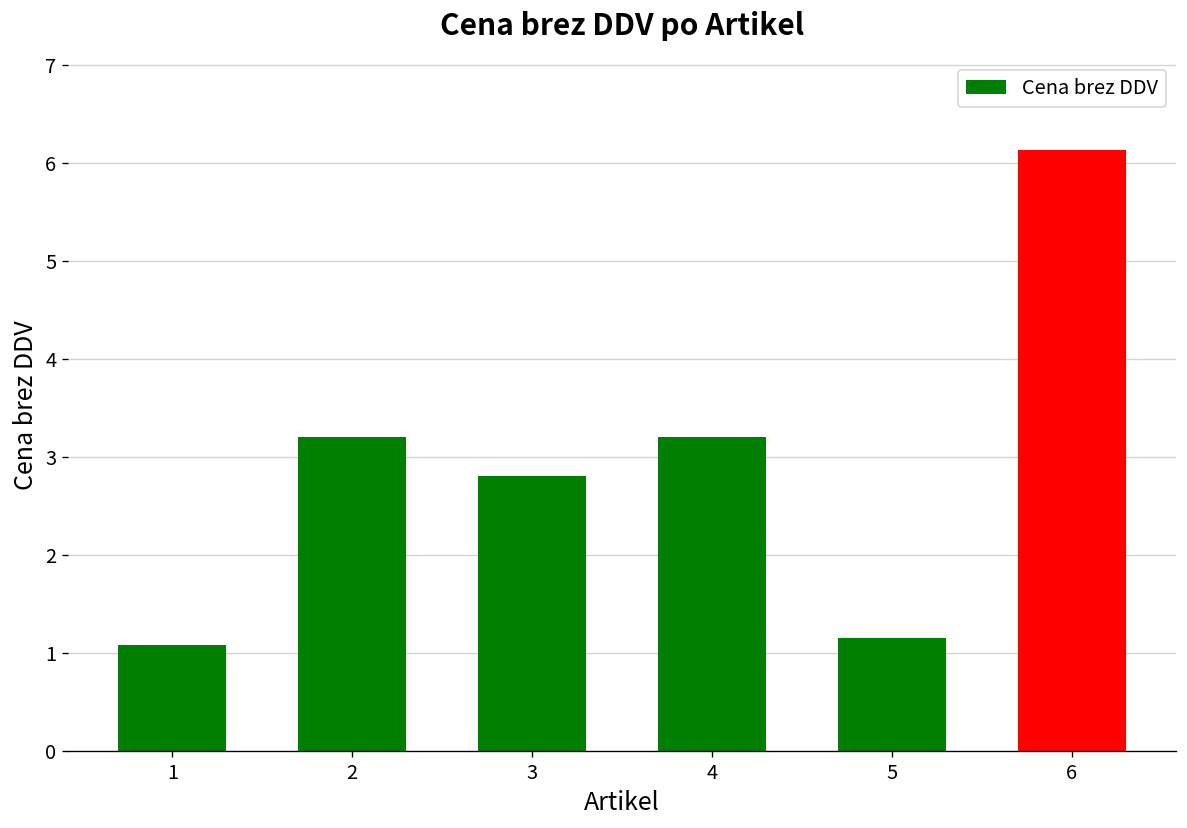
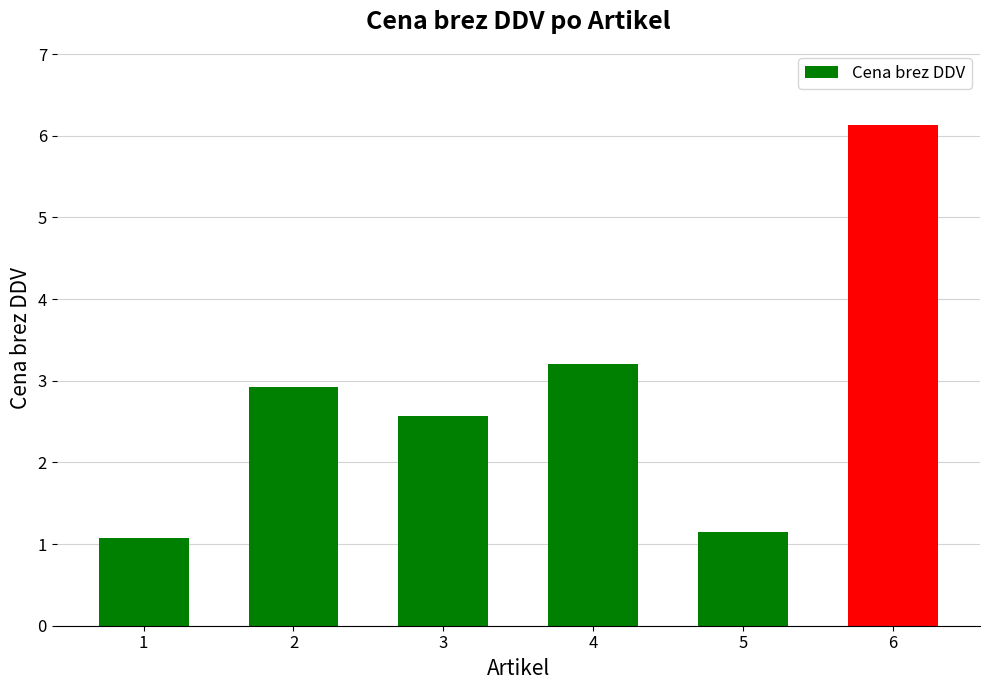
2: 3.2 -> 2.9
3: 2.8 -> 2.6
